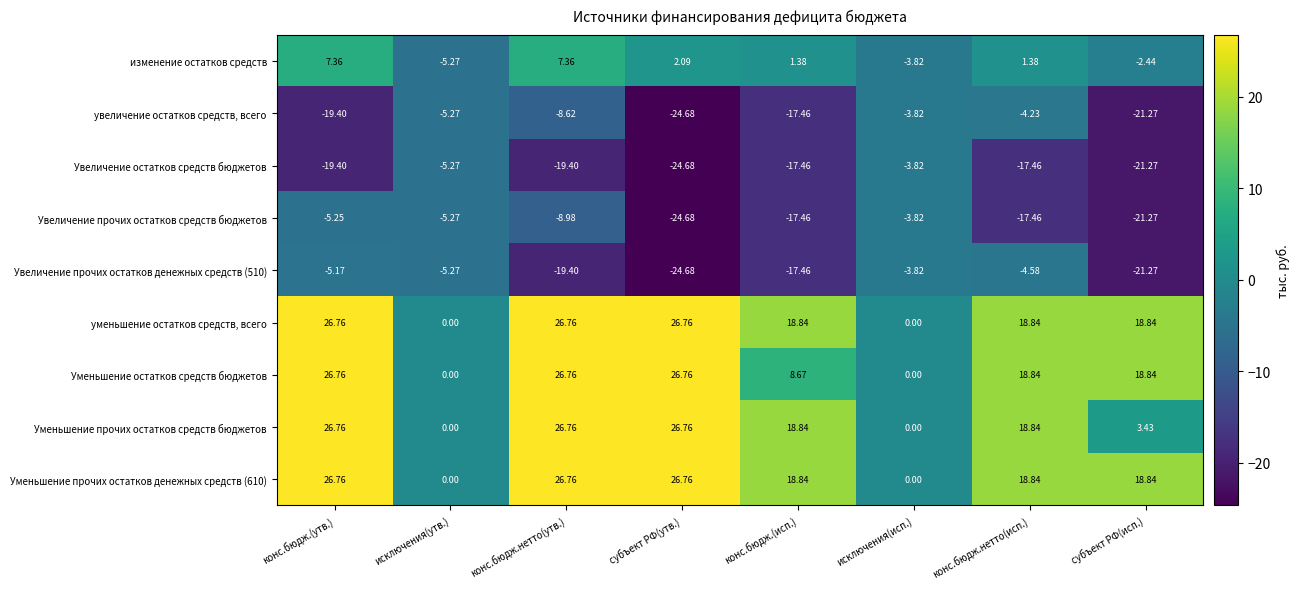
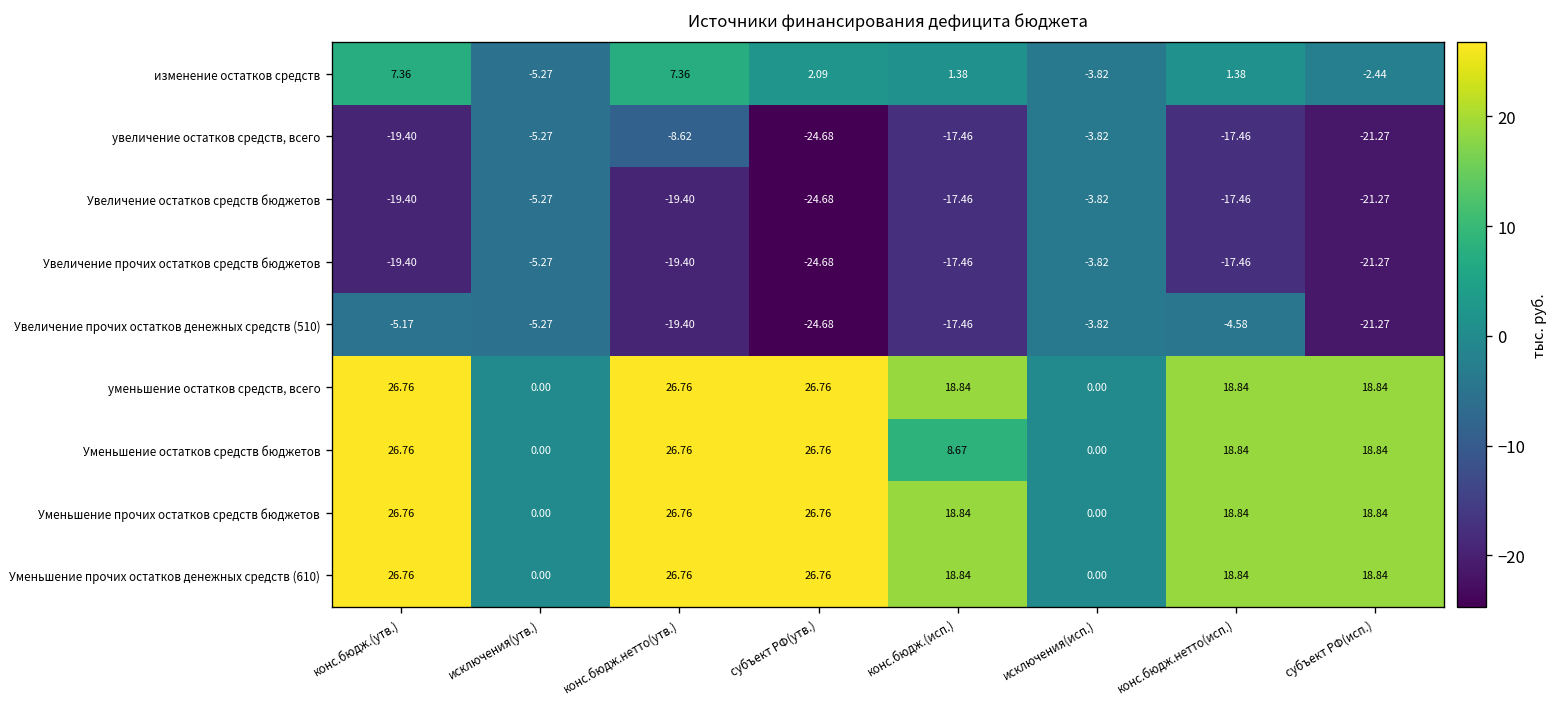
увеличение остатков средств, всего, конс.бюдж.нетто(исп.): -4.23 -> -17.46
Увеличение прочих остатков средств бюджетов, конс.бюдж.(утв.): -5.25 -> -19.40
Увеличение прочих остатков средств бюджетов, конс.бюдж.нетто(утв.): -8.98 -> -19.40
Уменьшение прочих остатков средств бюджетов, субъект РФ(исп.): 3.43 -> 18.84
